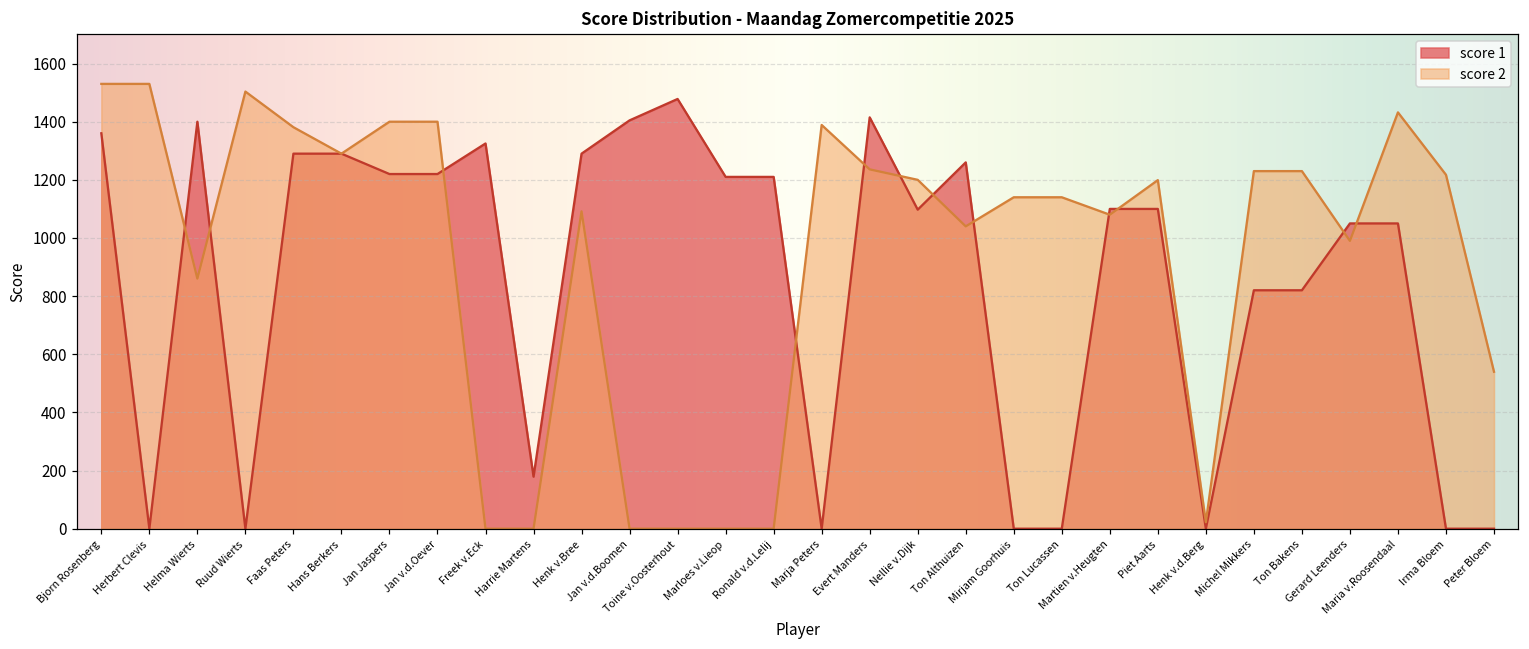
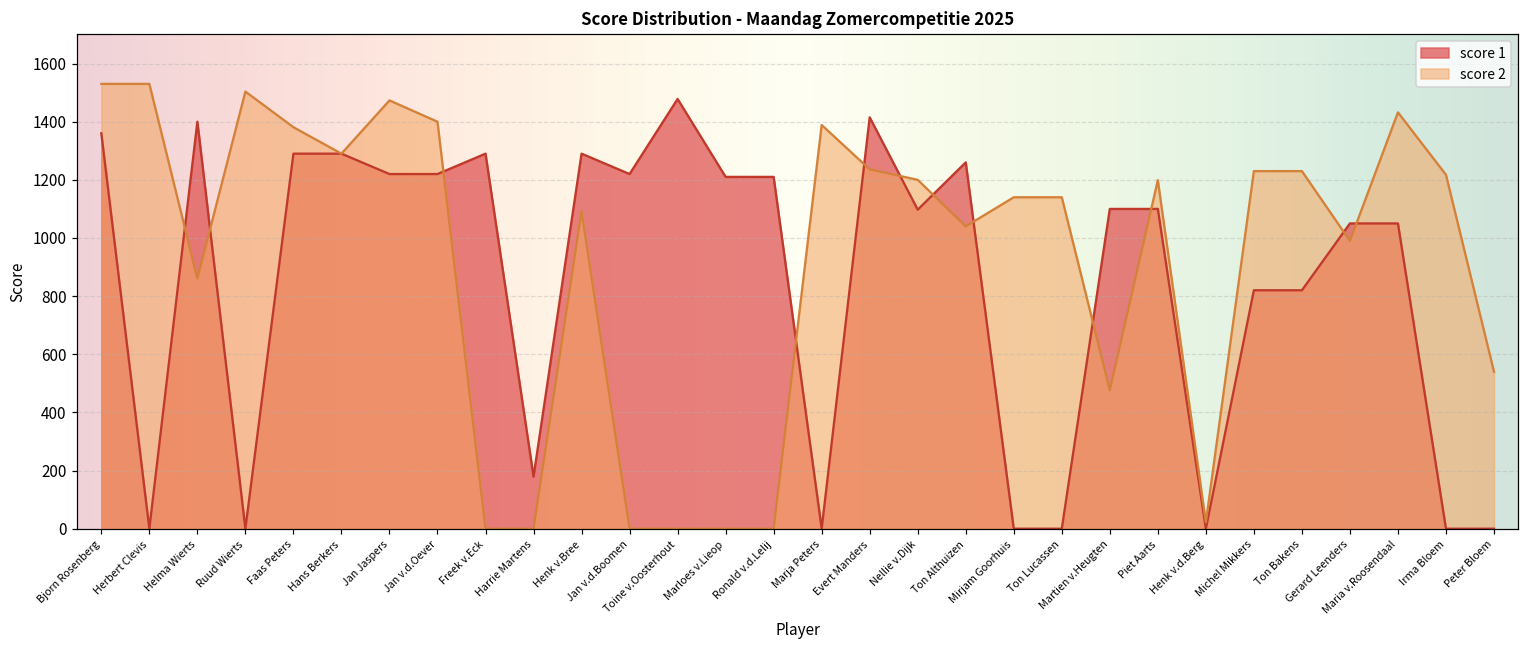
score 2, Jan Jaspers: 1400 -> 1470
score 1, Freek v.Eck: 1330 -> 1290
score 1, Jan v.d.Boomen: 1400 -> 1220
score 2, Martien v.Heugten: 1080 -> 480
